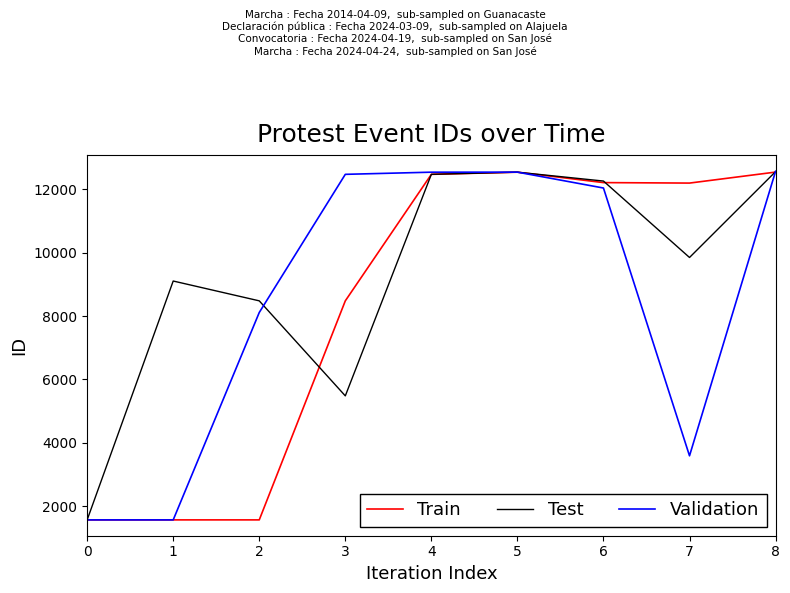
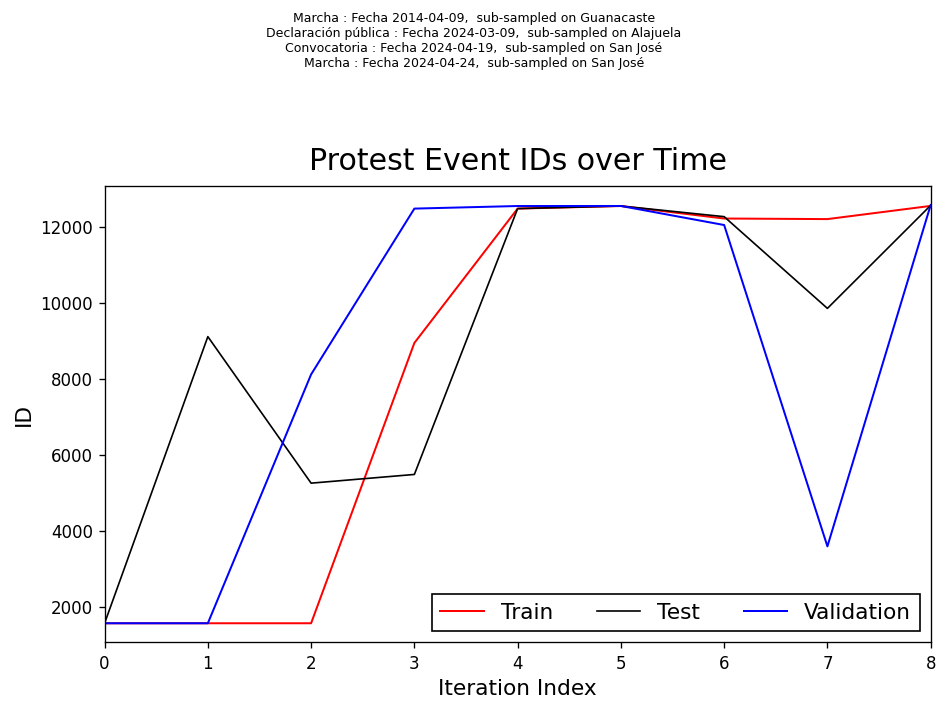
Test, 2: 8500 -> 5300
Train, 3: 8500 -> 8900
